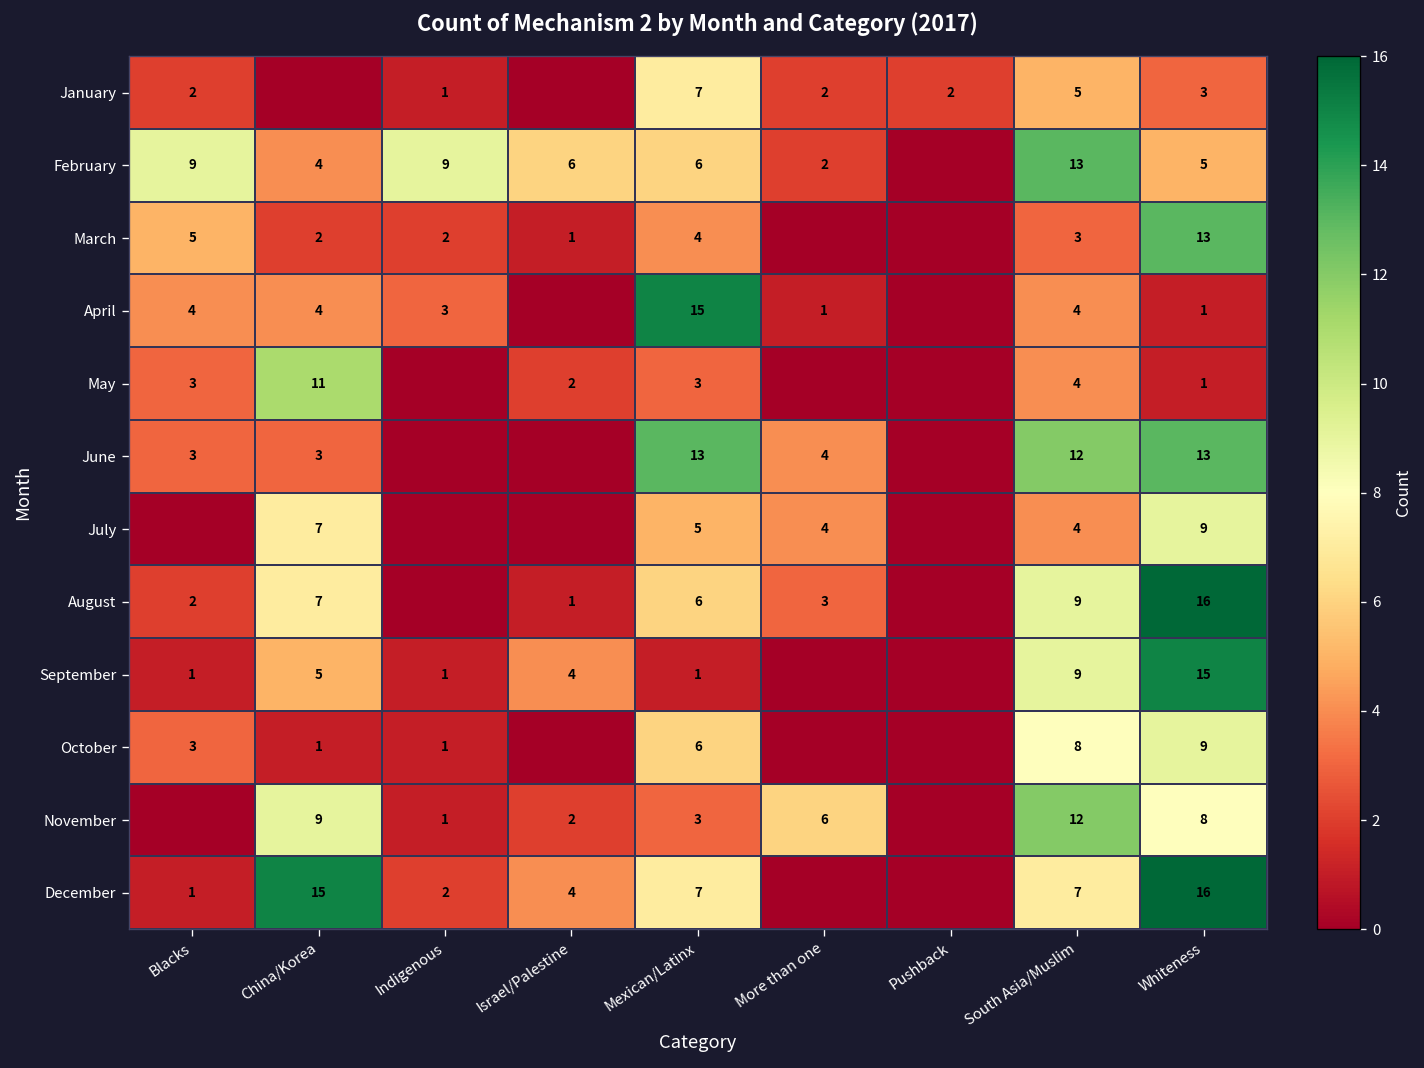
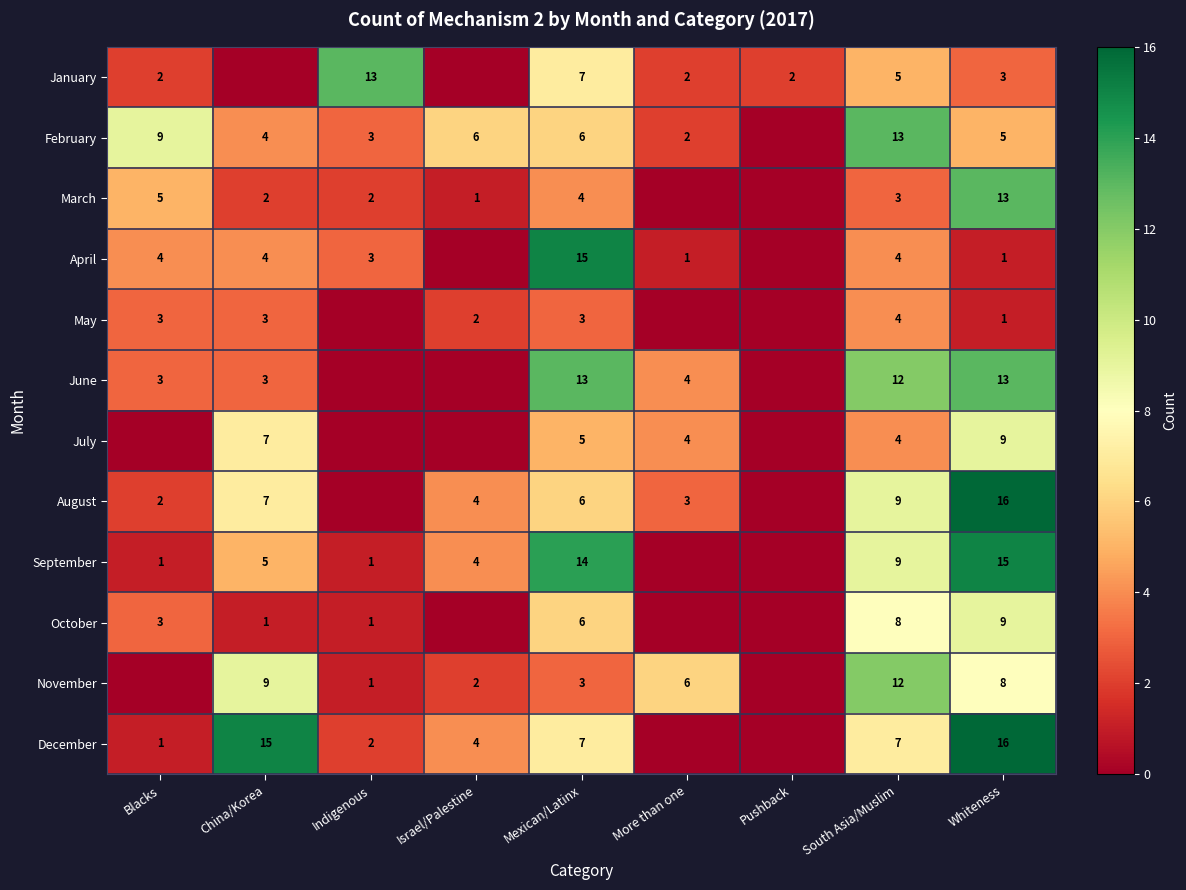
January, Indigenous: 1 -> 13
February, Indigenous: 9 -> 3
May, China/Korea: 11 -> 3
August, Israel/Palestine: 1 -> 4
September, Mexican/Latinx: 1 -> 14
